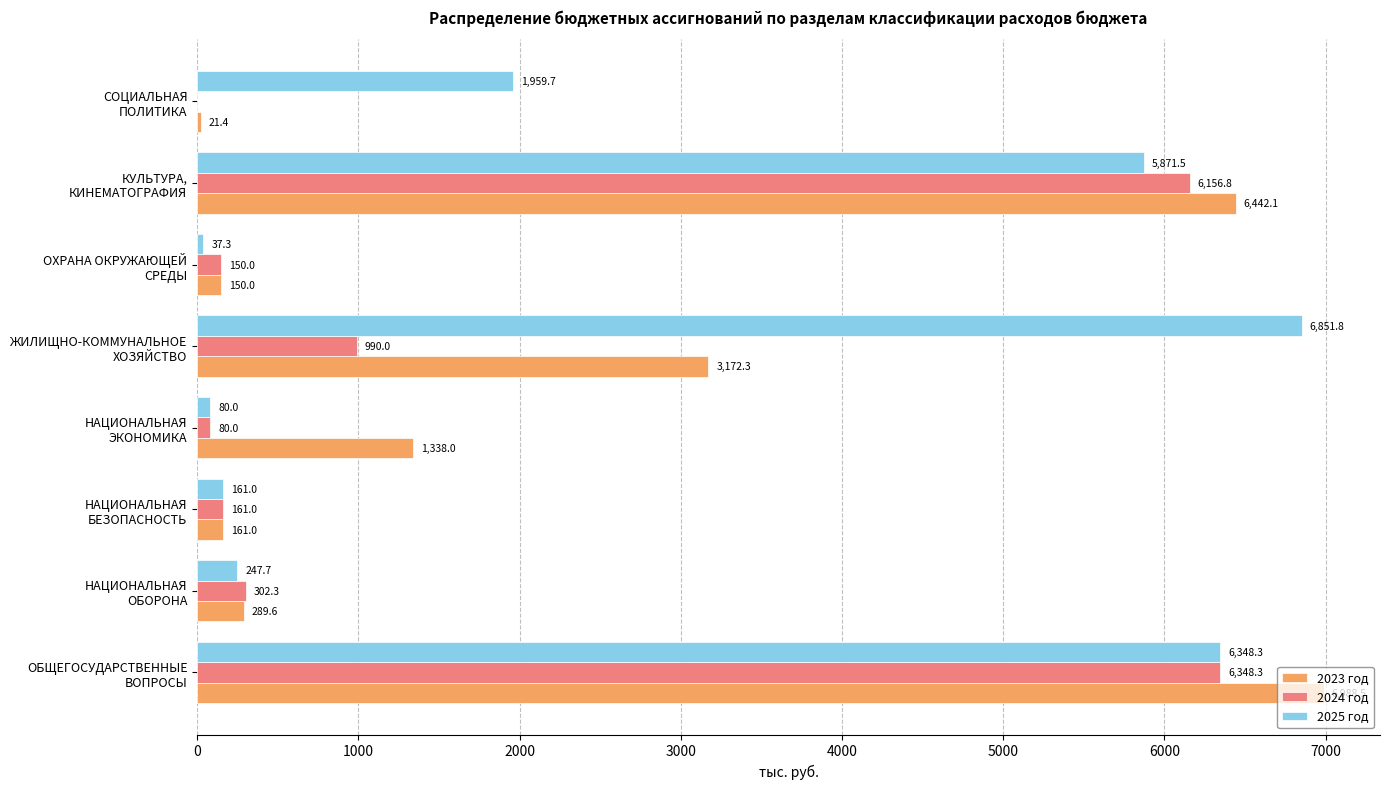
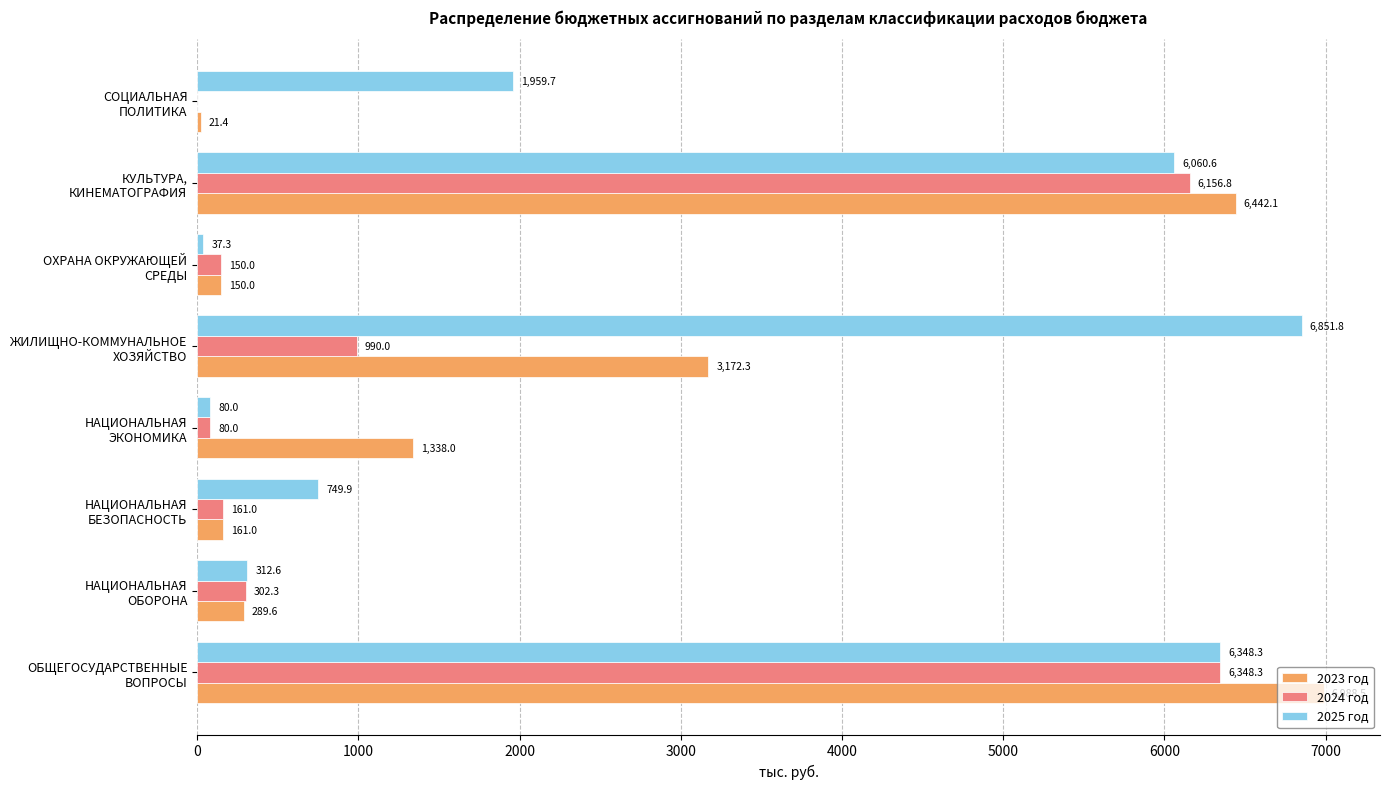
2025 год, КУЛЬТУРА, КИНЕМАТОГРАФИЯ: 5,871.5 -> 6,060.6
2025 год, НАЦИОНАЛЬНАЯ БЕЗОПАСНОСТЬ: 161.0 -> 749.9
2025 год, НАЦИОНАЛЬНАЯ ОБОРОНА: 247.7 -> 312.6
